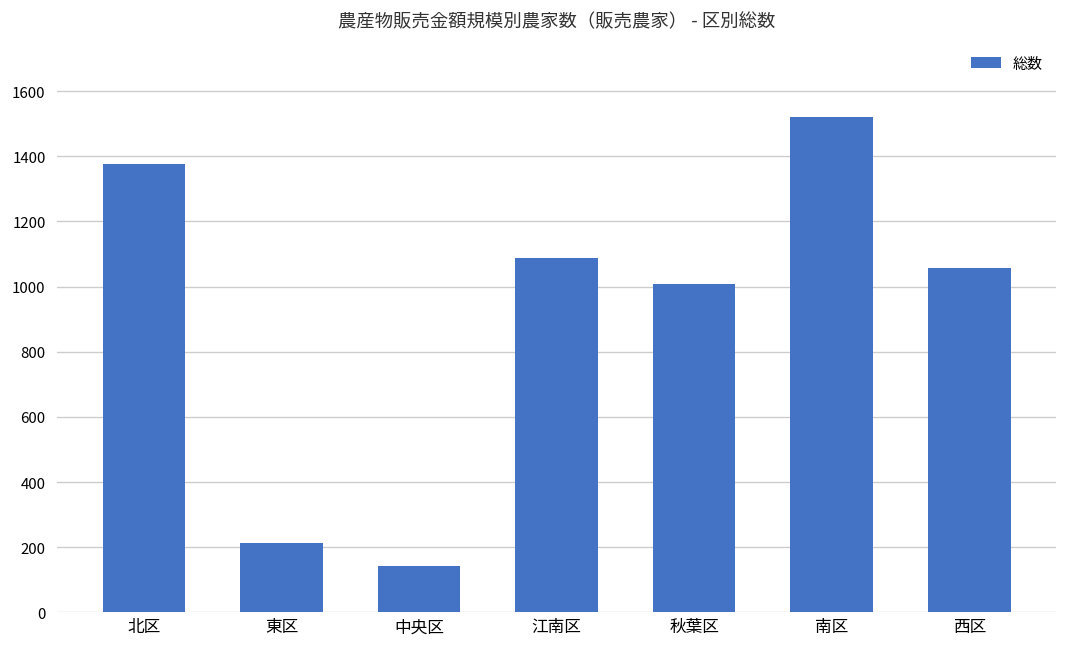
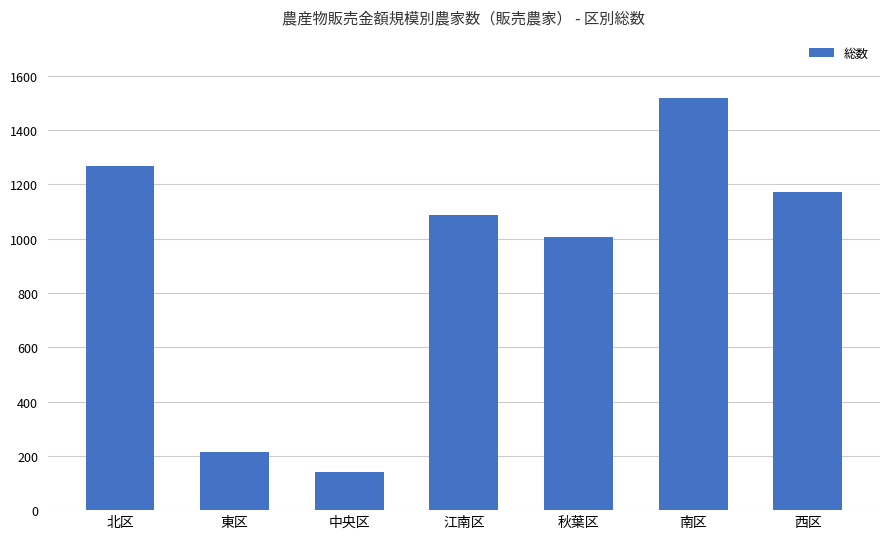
北区: 1380 -> 1270
西区: 1060 -> 1170
